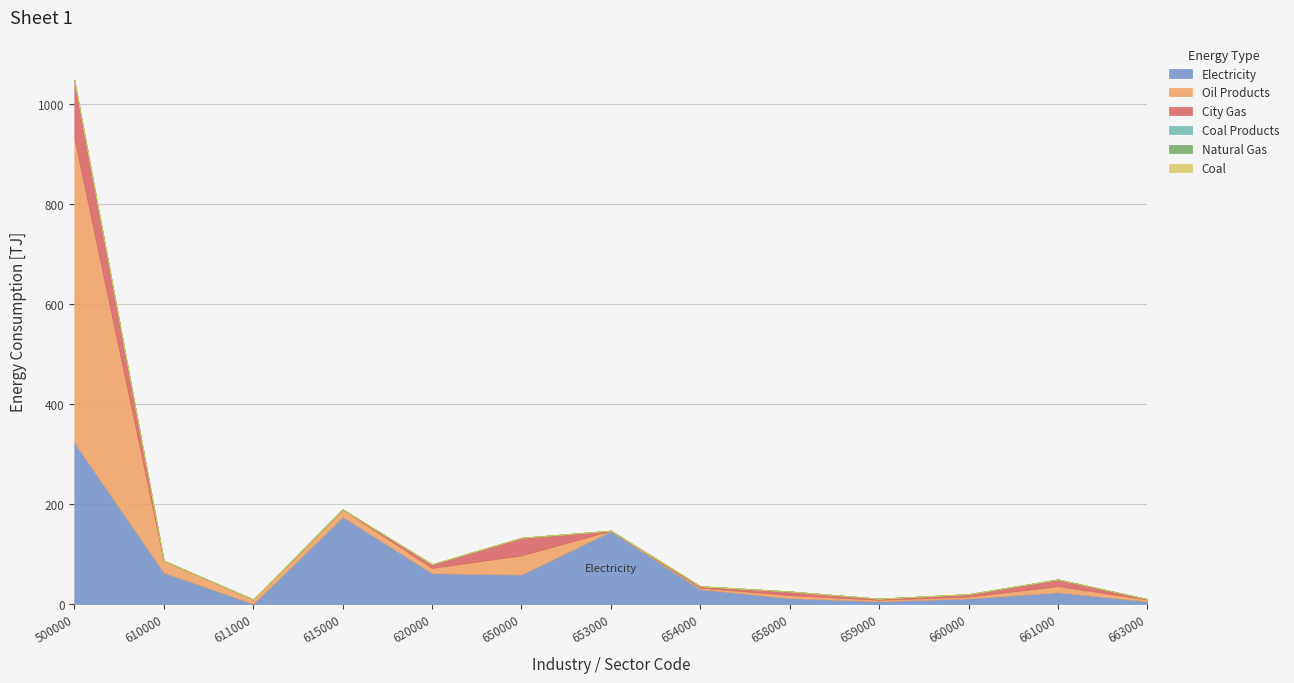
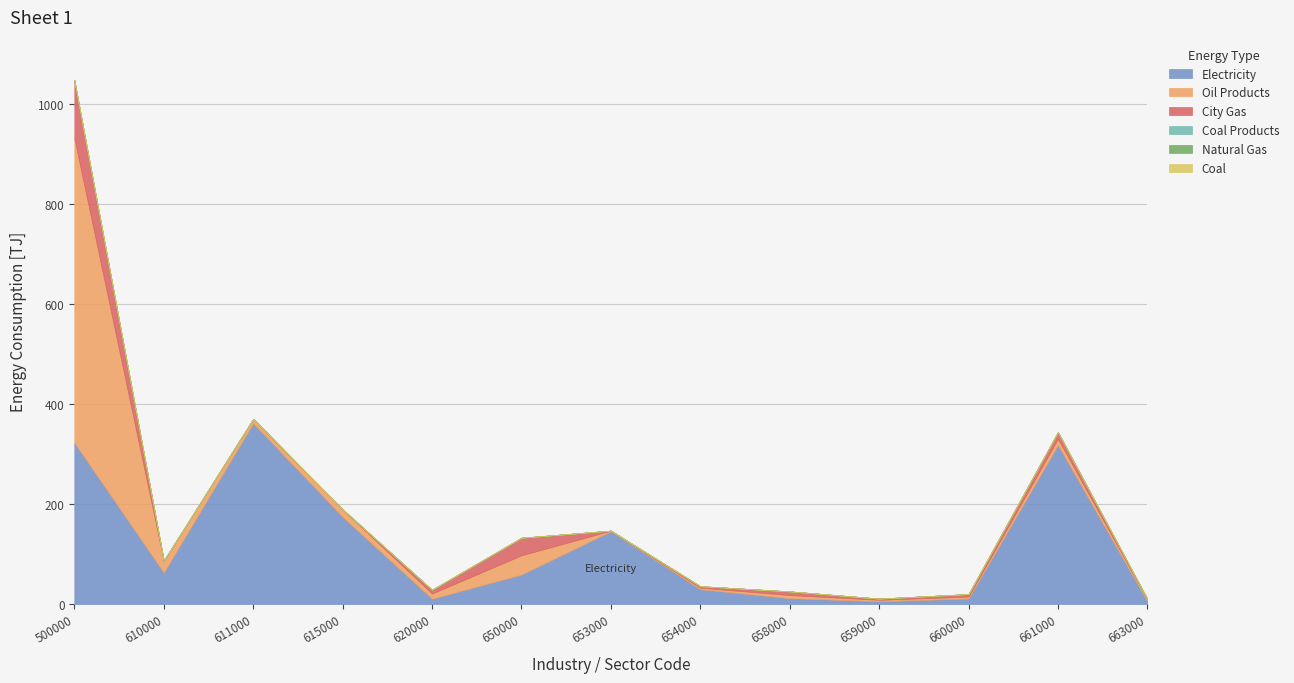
Electricity, 611000: 0 -> 360
Electricity, 620000: 60 -> 10
Electricity, 661000: 20 -> 320
